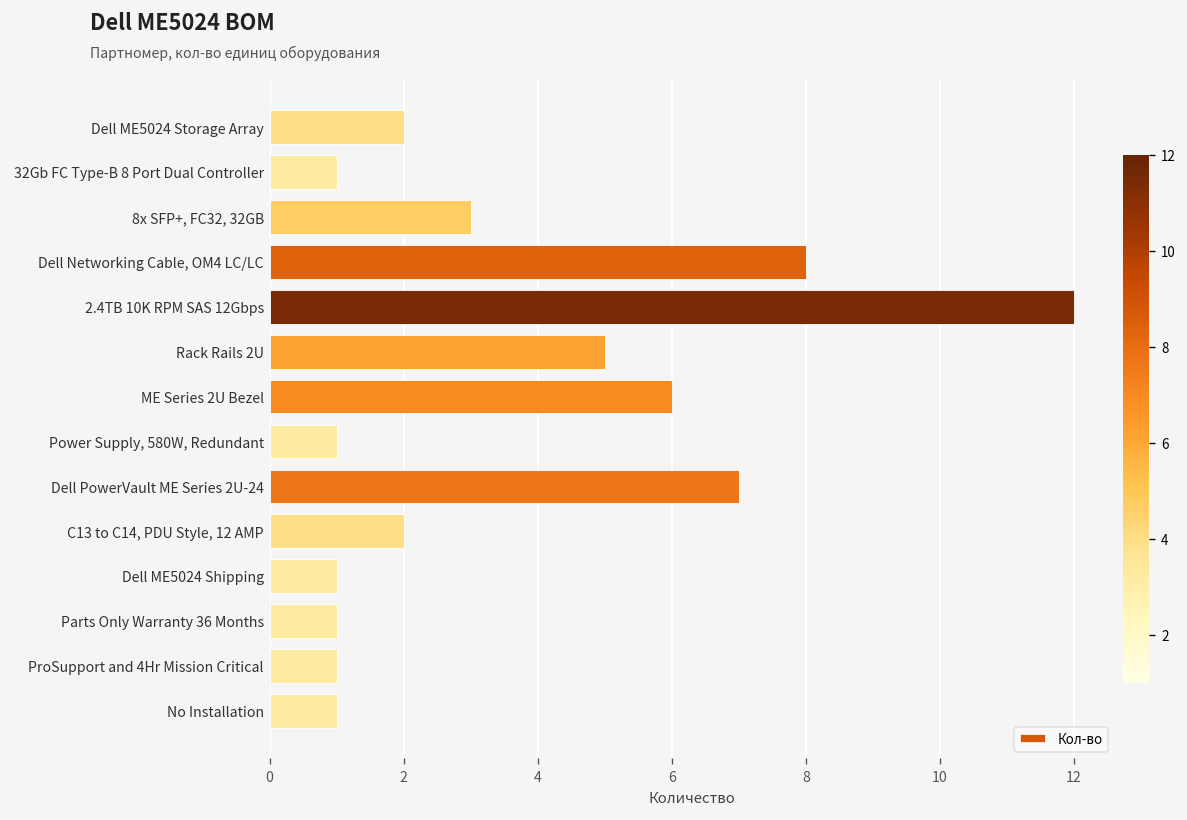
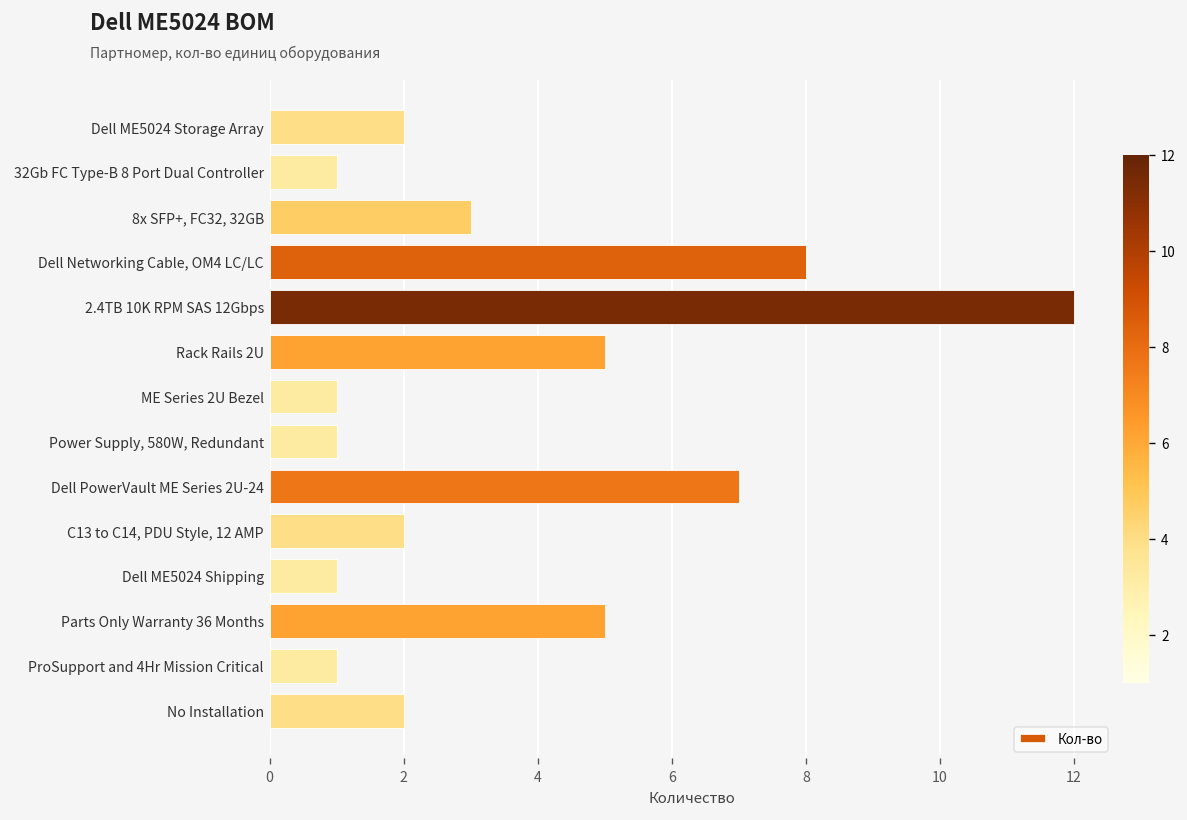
ME Series 2U Bezel: 6 -> 1
Parts Only Warranty 36 Months: 1 -> 5
No Installation: 1 -> 2
